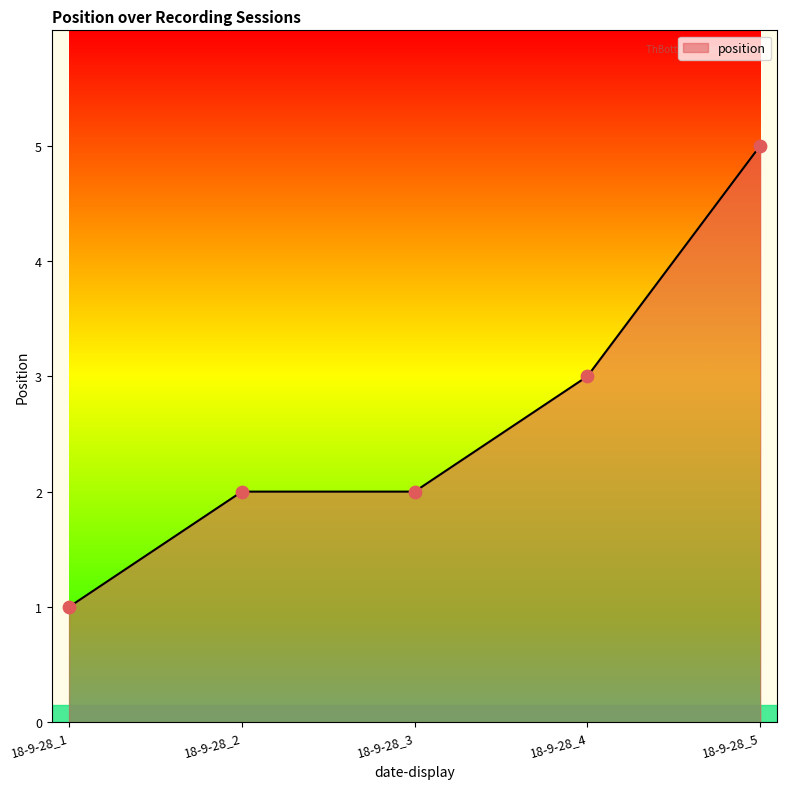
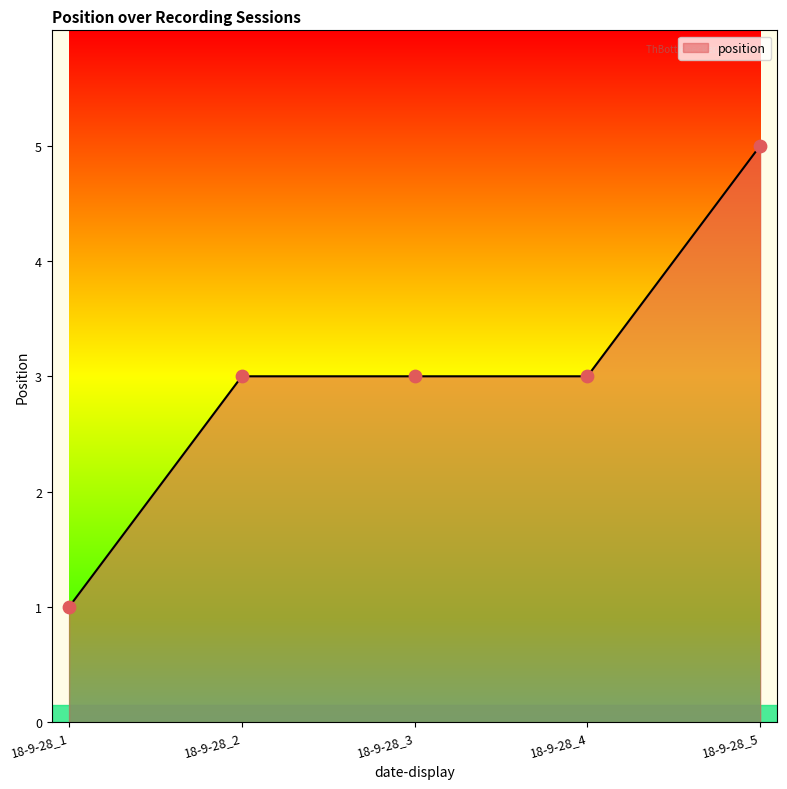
18-9-28_2: 2 -> 3
18-9-28_3: 2 -> 3
